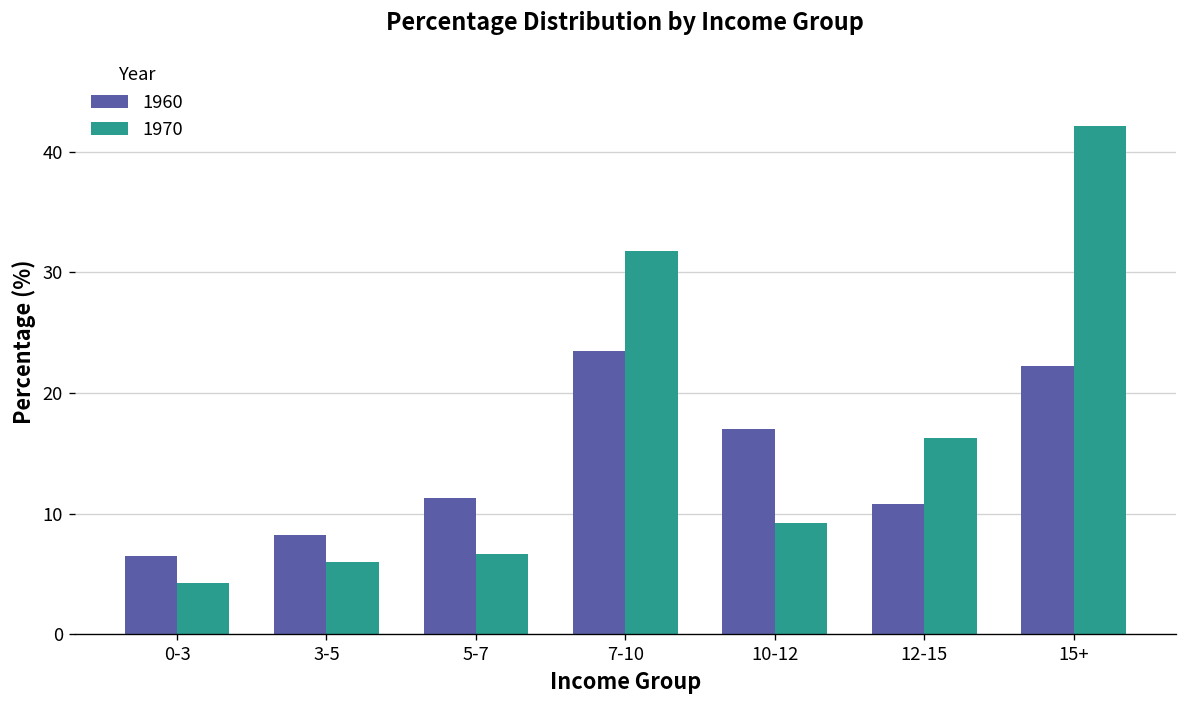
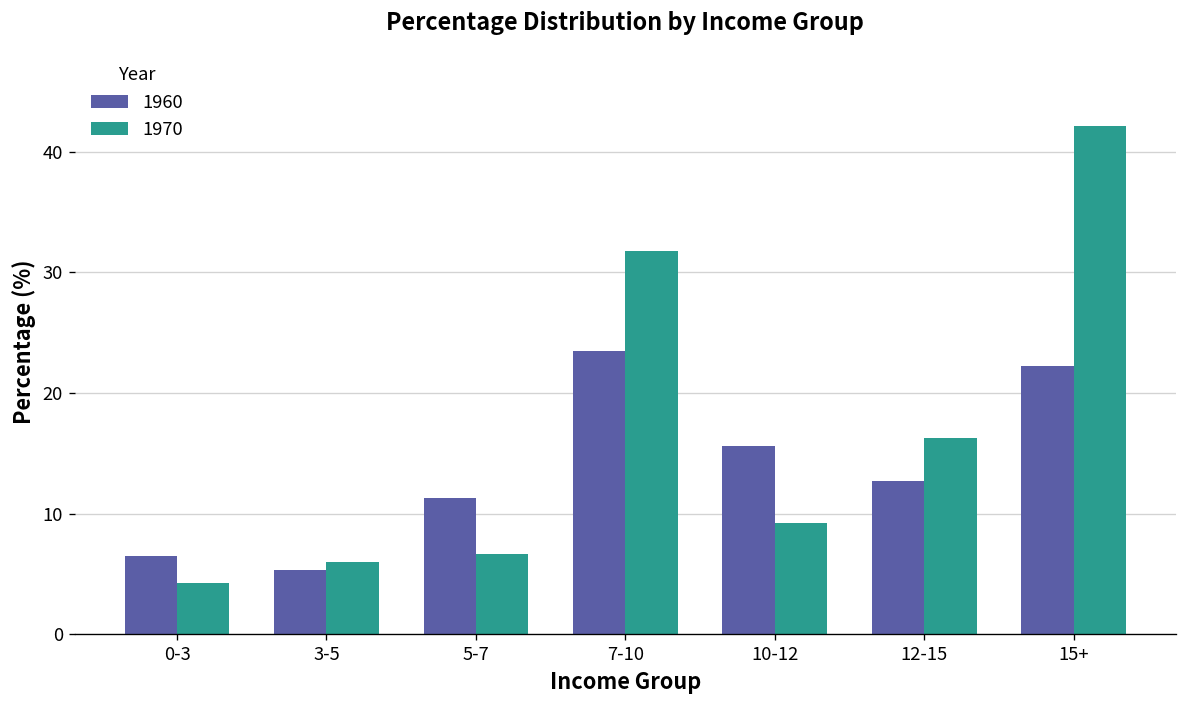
1960, 3-5: 8.2 -> 5.3
1960, 10-12: 17.0 -> 15.6
1960, 12-15: 10.8 -> 12.7
